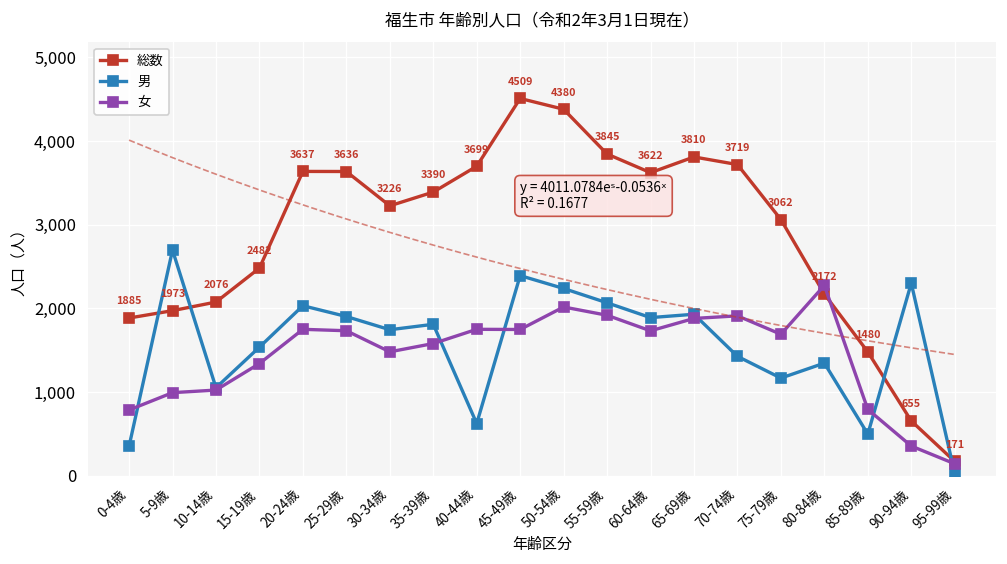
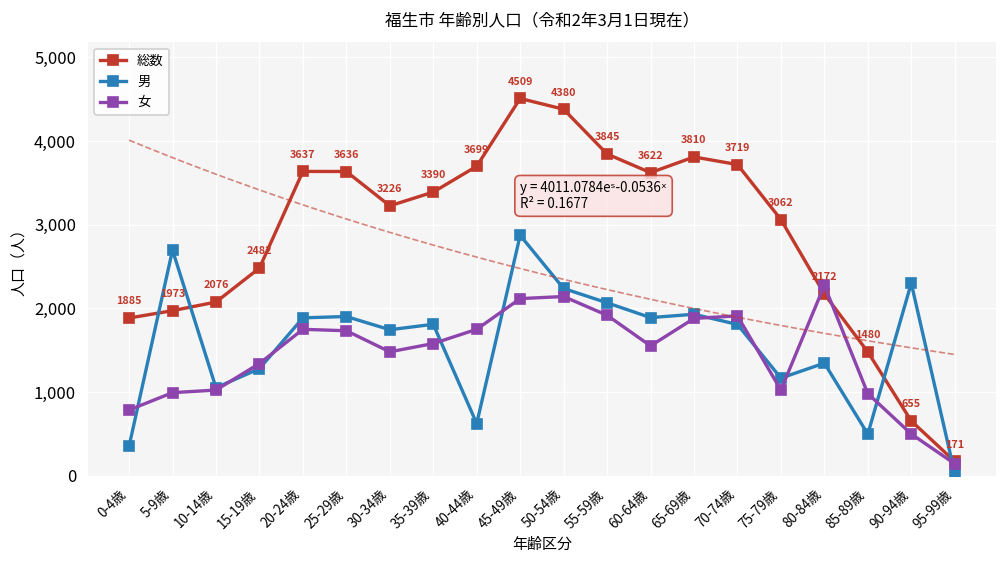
男, 15-19歳: 1,500 -> 1,300
男, 20-24歳: 2,000 -> 1,900
男, 45-49歳: 2,400 -> 2,900
女, 45-49歳: 1,700 -> 2,100
女, 50-54歳: 2,000 -> 2,100
女, 60-64歳: 1,700 -> 1,600
男, 70-74歳: 1,400 -> 1,800
女, 75-79歳: 1,700 -> 1,000
女, 85-89歳: 800 -> 1,000
女, 90-94歳: 400 -> 500
